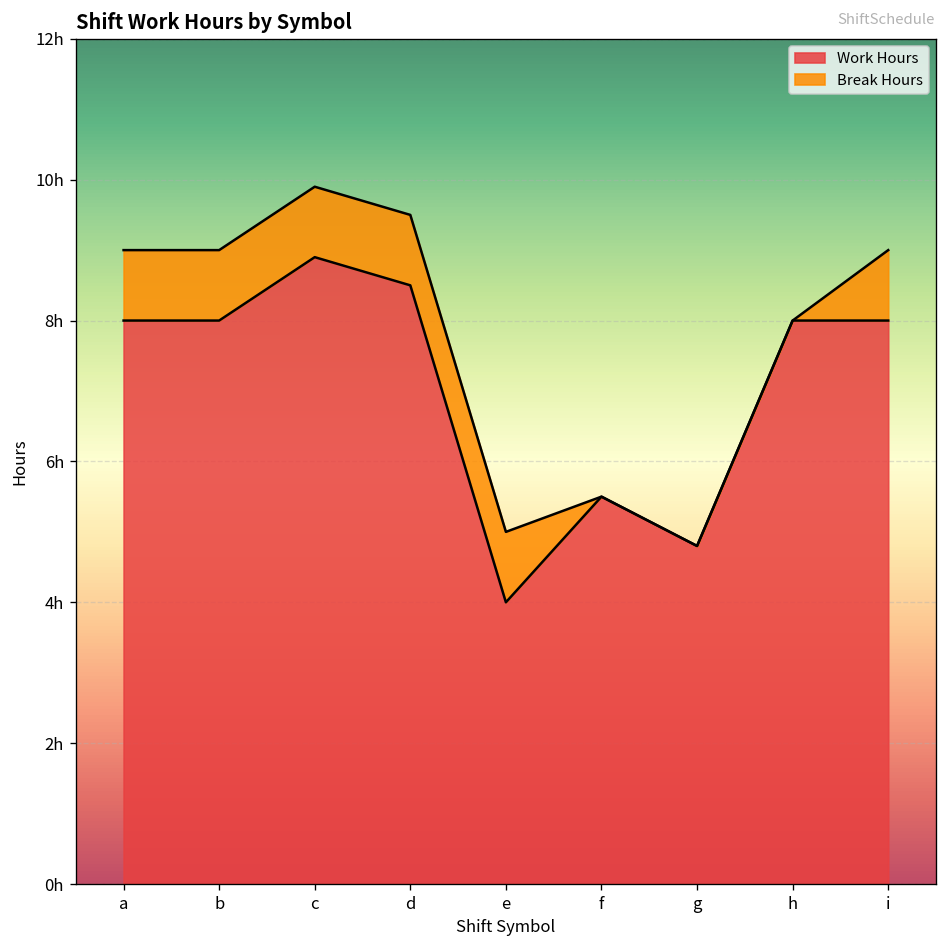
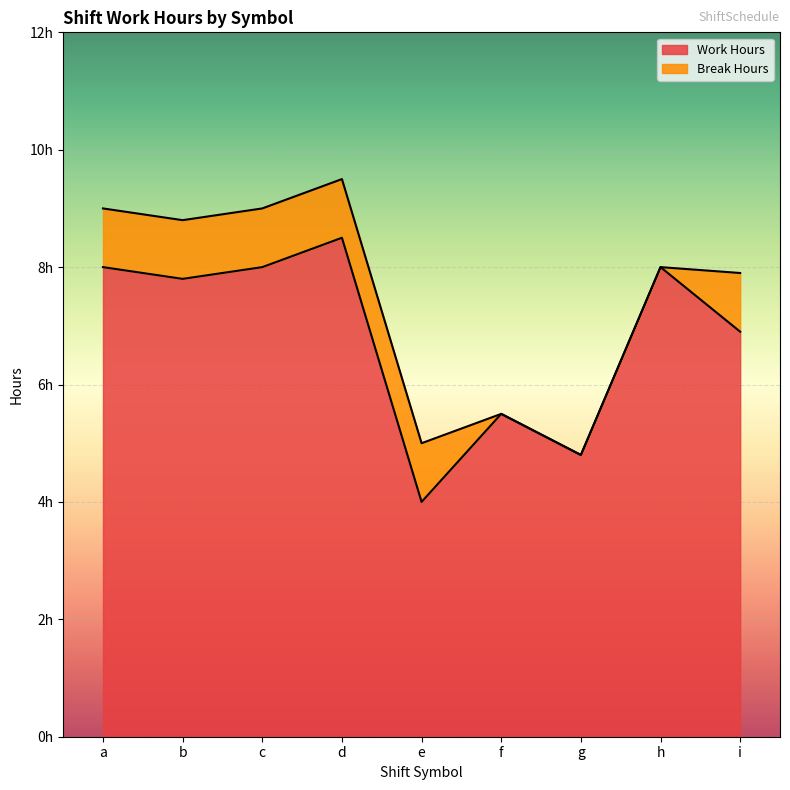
Work Hours, b: 8.0h -> 7.8h
Work Hours, c: 8.9h -> 8.0h
Work Hours, i: 8.0h -> 6.9h
